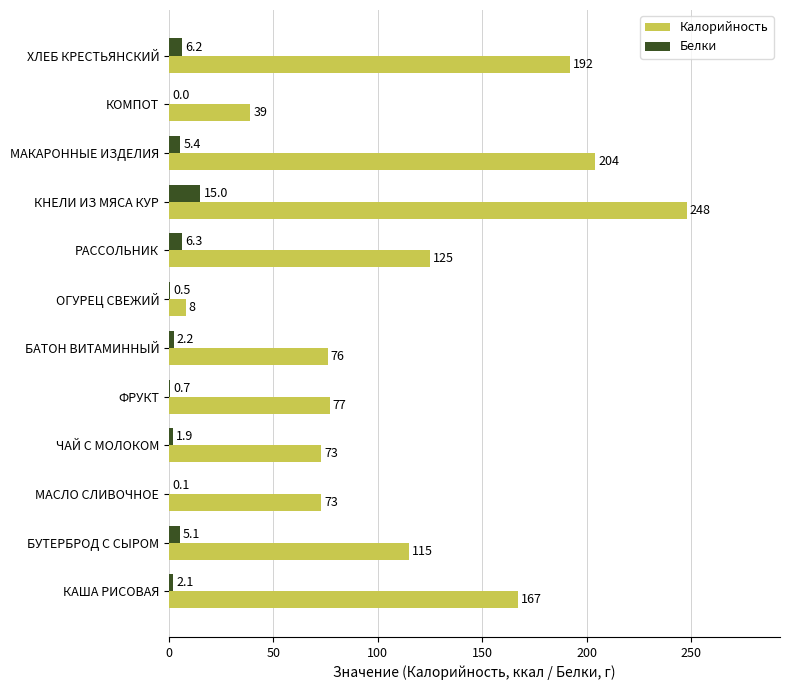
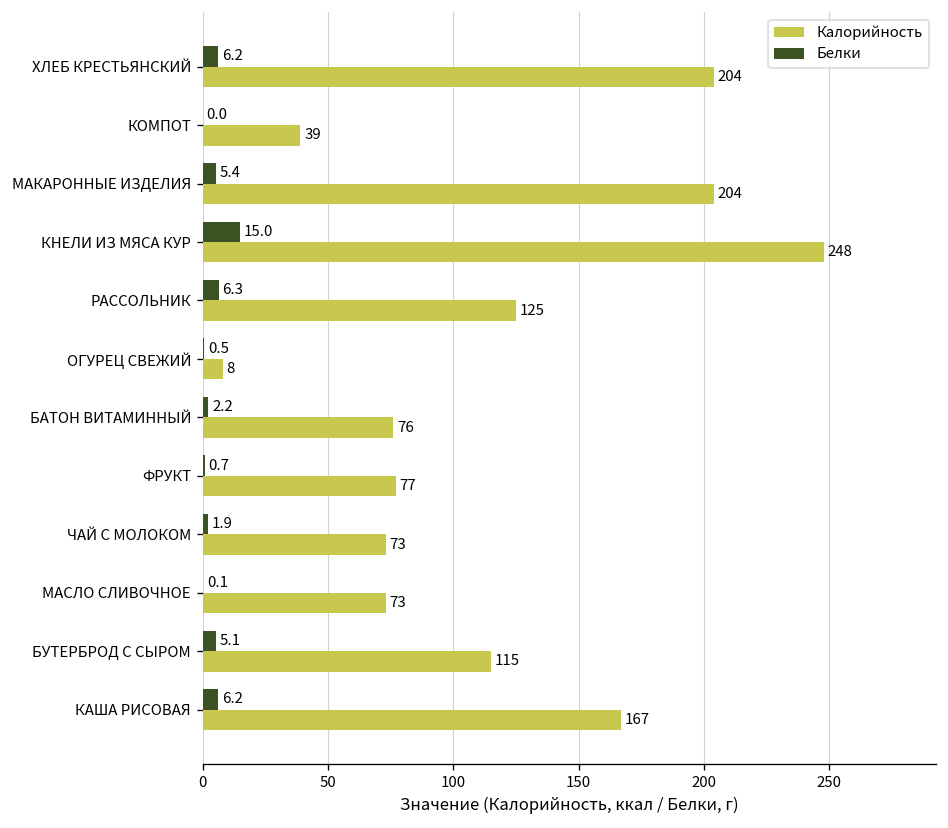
Калорийность, ХЛЕБ КРЕСТЬЯНСКИЙ: 192 -> 204
Белки, КАША РИСОВАЯ: 2.1 -> 6.2
